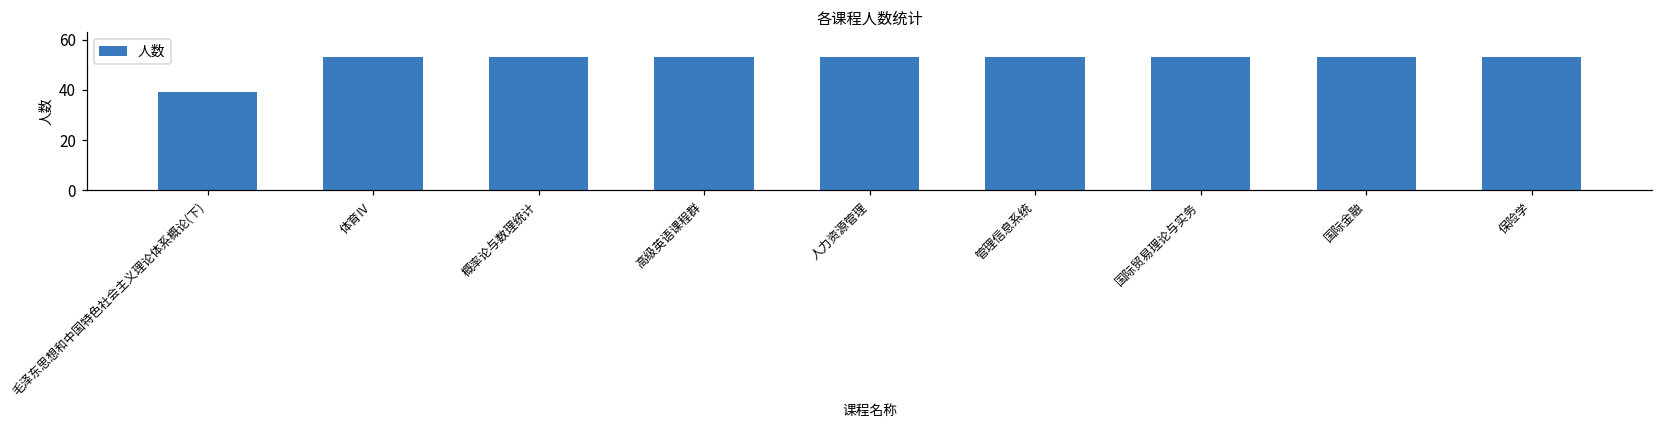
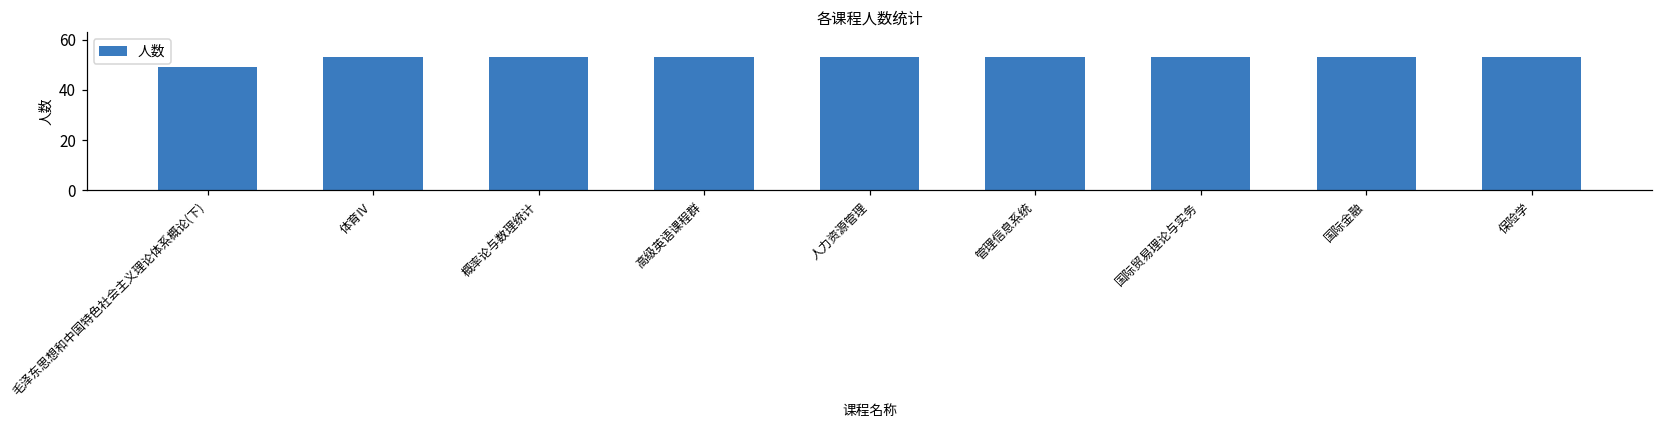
毛泽东思想和中国特色社会主义理论体系概论(下): 39 -> 49
